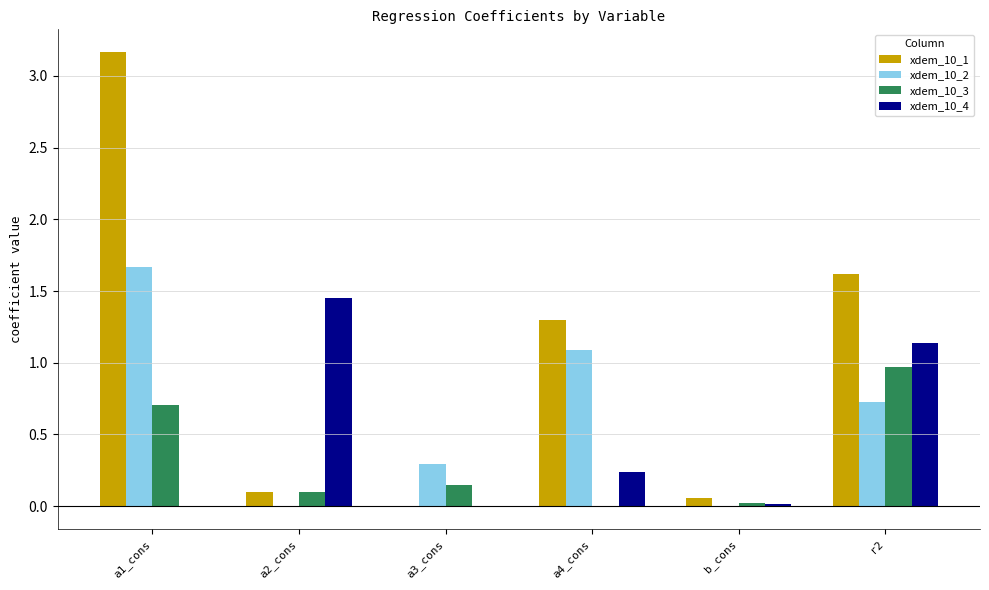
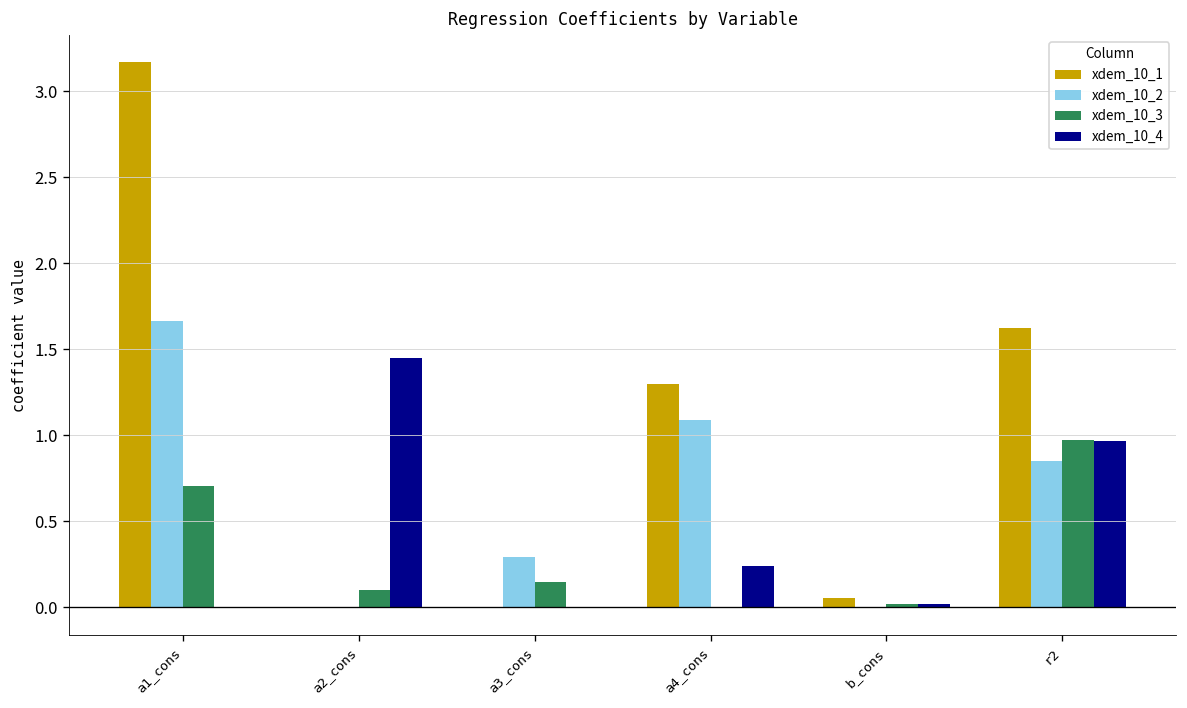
xdem_10_1, a2_cons: 0.1 -> 0.0
xdem_10_2, r2: 0.73 -> 0.85
xdem_10_4, r2: 1.14 -> 0.97
